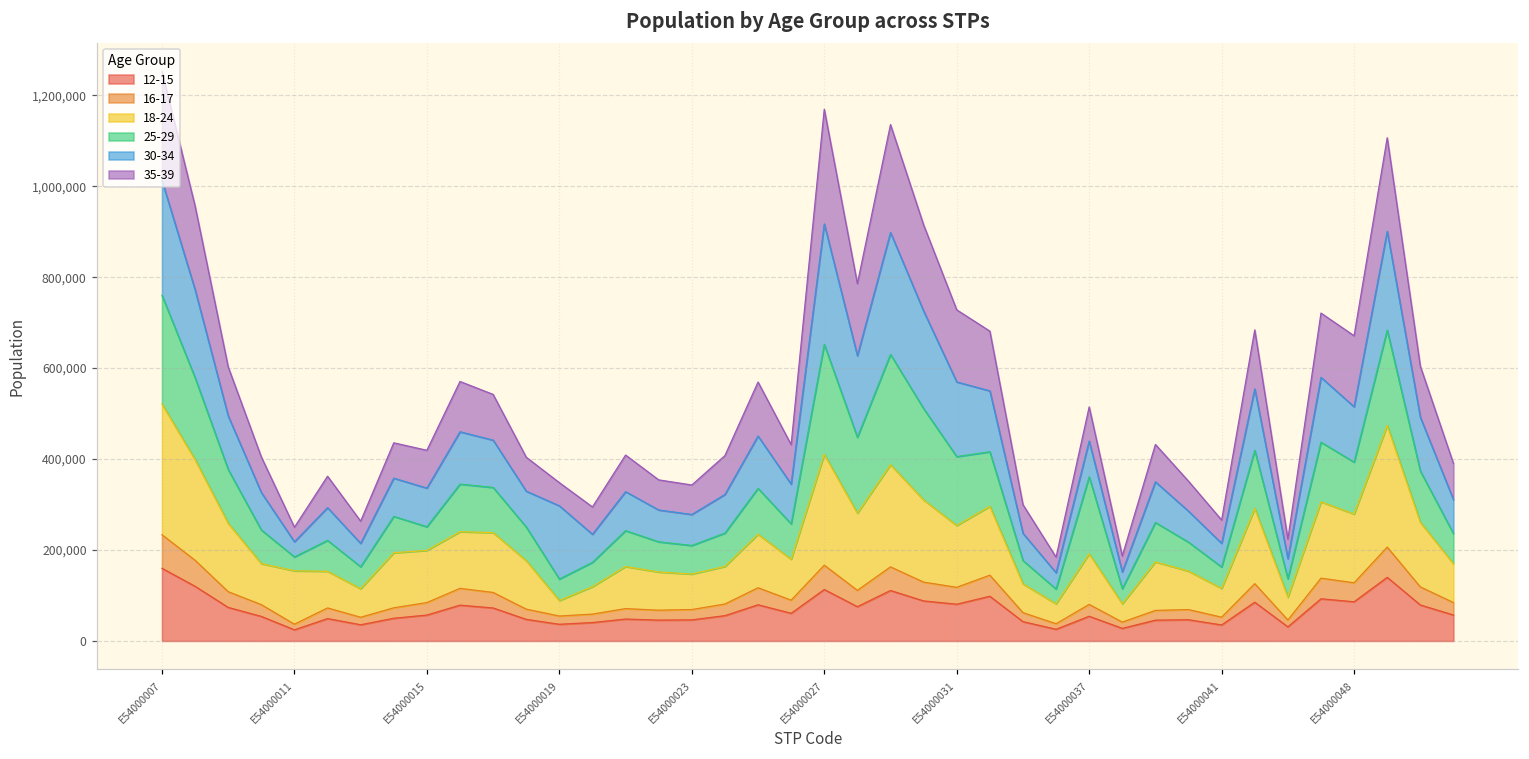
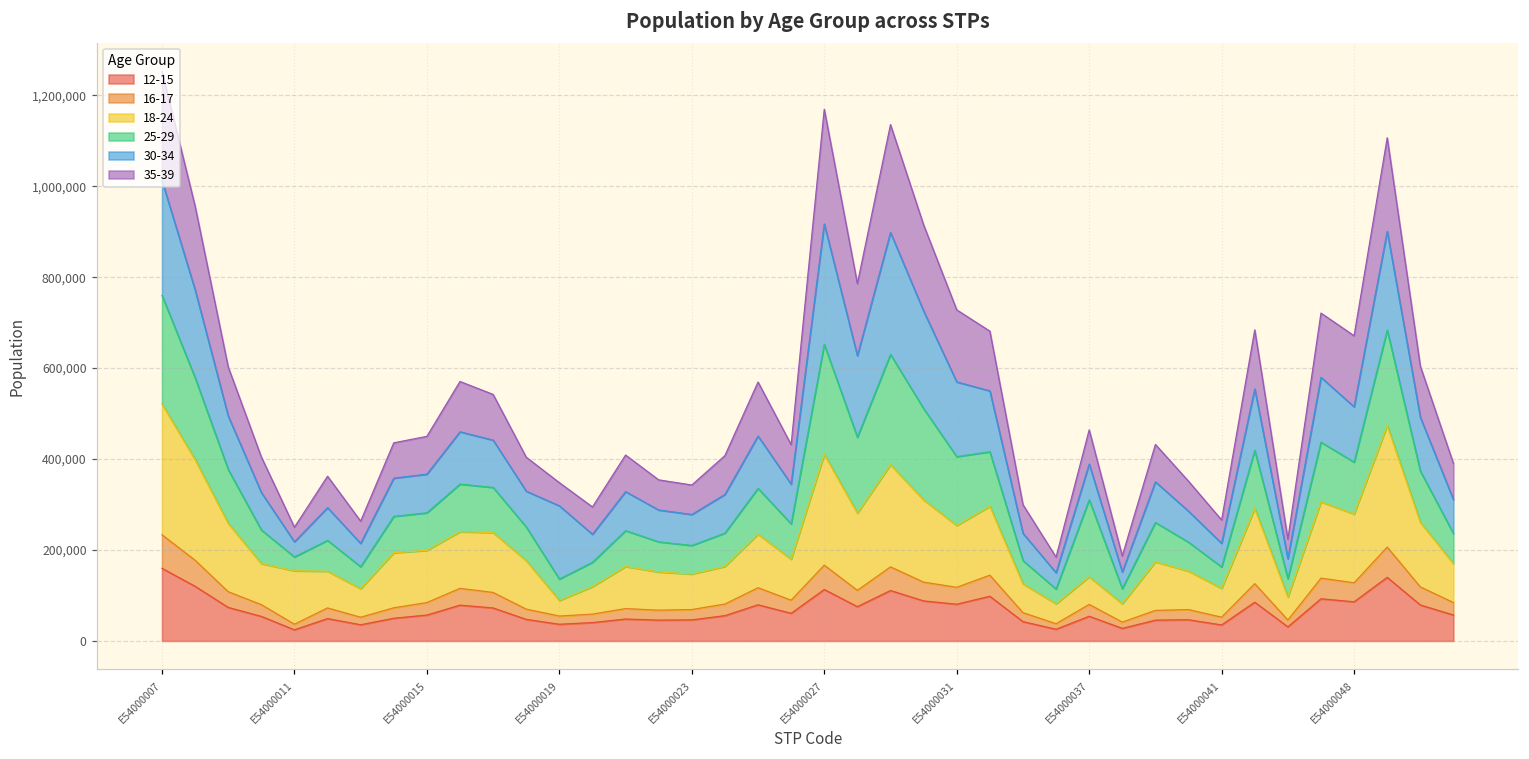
25-29, E54000015: 50,000 -> 80,000
18-24, E54000037: 110,000 -> 60,000
